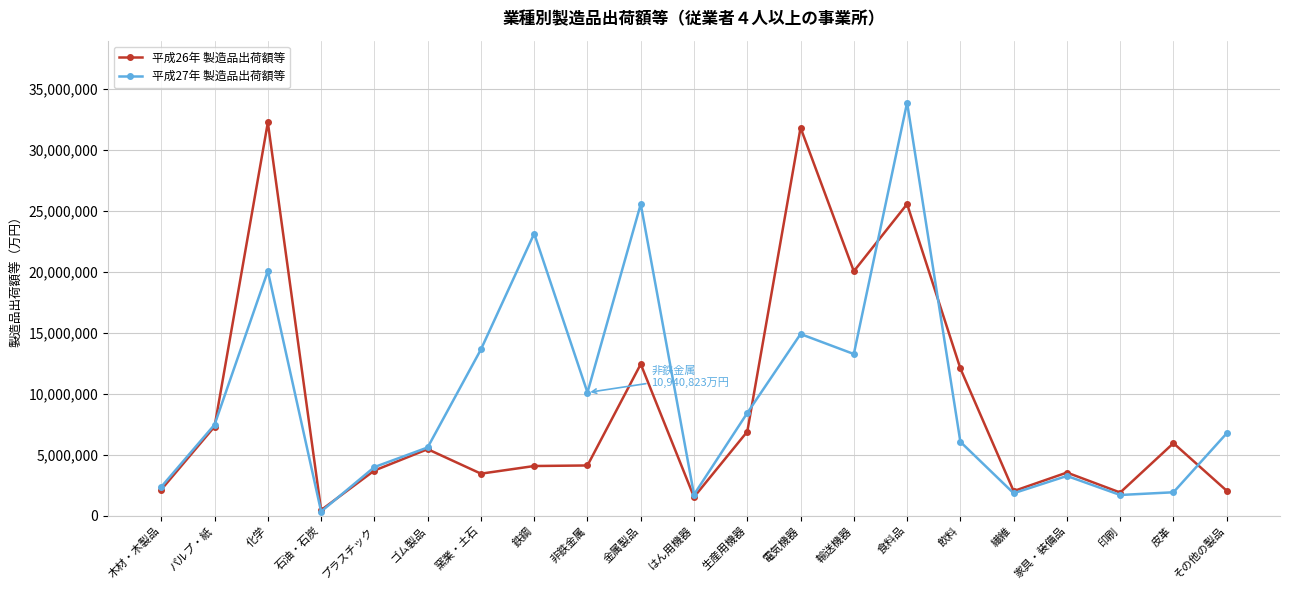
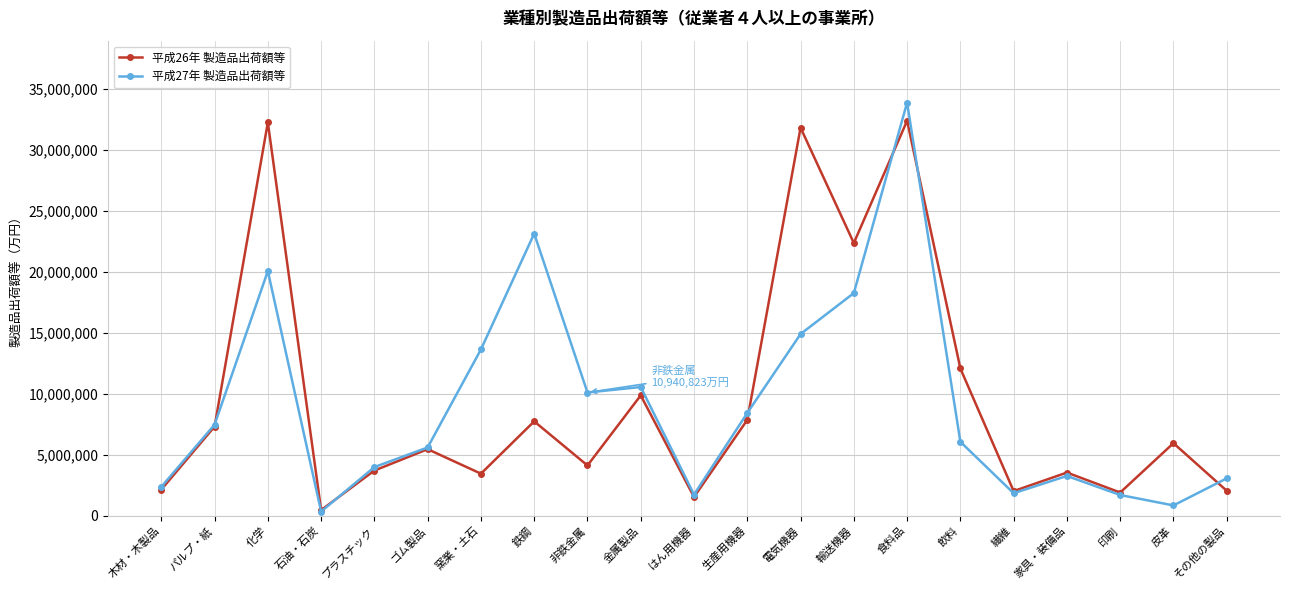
平成26年 製造品出荷額等, 鉄鋼: 4,100,000 -> 7,700,000
平成26年 製造品出荷額等, 金属製品: 12,400,000 -> 9,900,000
平成27年 製造品出荷額等, 金属製品: 25,600,000 -> 10,600,000
平成26年 製造品出荷額等, 生産用機器: 6,900,000 -> 7,900,000
平成26年 製造品出荷額等, 輸送機器: 20,100,000 -> 22,400,000
平成27年 製造品出荷額等, 輸送機器: 13,300,000 -> 18,300,000
平成26年 製造品出荷額等, 食料品: 25,600,000 -> 32,400,000
平成27年 製造品出荷額等, 皮革: 1,900,000 -> 800,000
平成27年 製造品出荷額等, その他の製品: 6,800,000 -> 3,100,000
